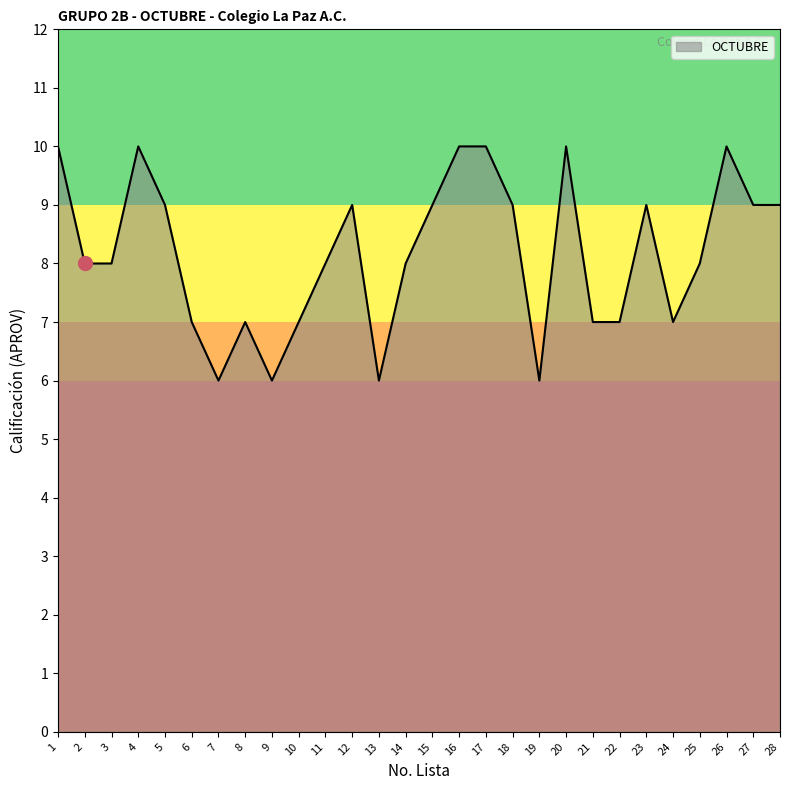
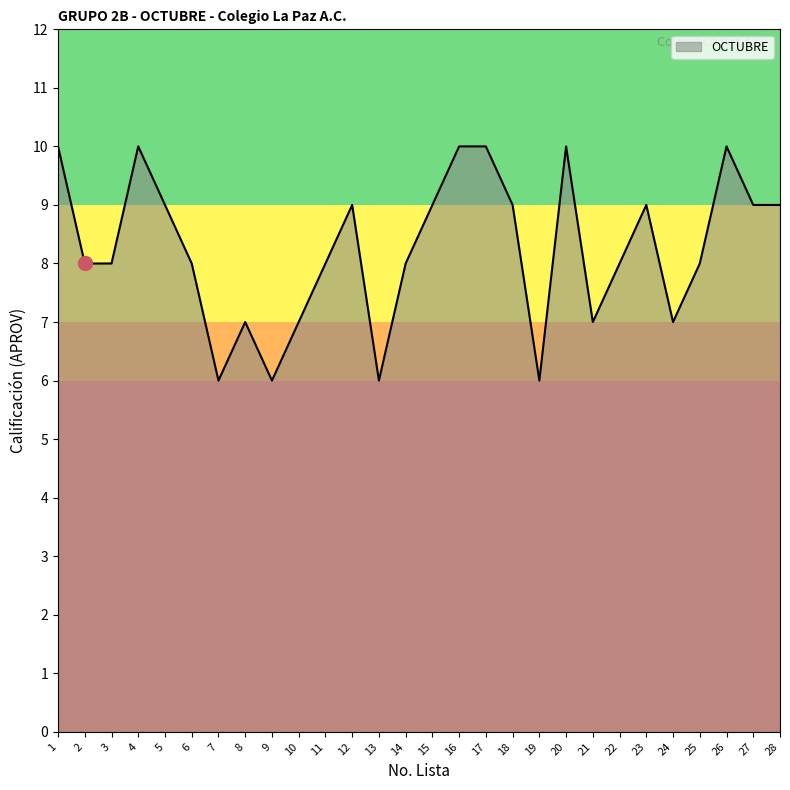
OCTUBRE, 6: 7 -> 8
OCTUBRE, 22: 7 -> 8
